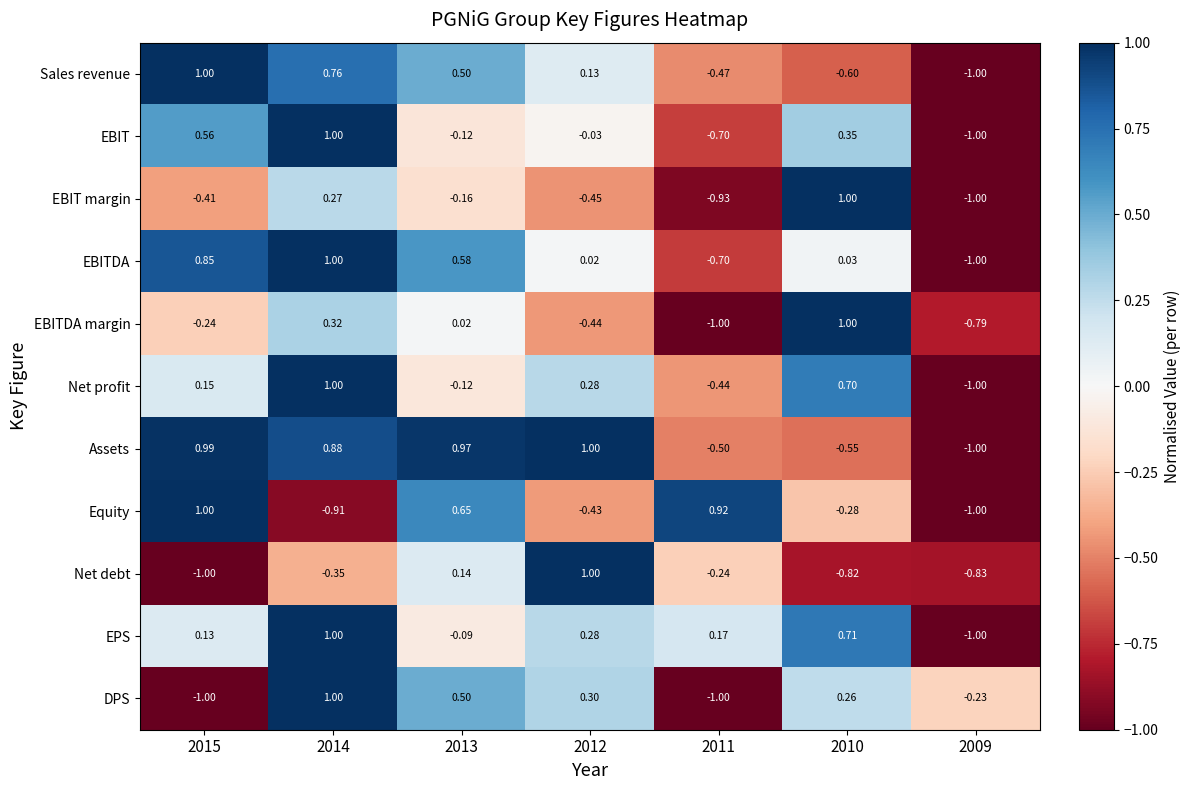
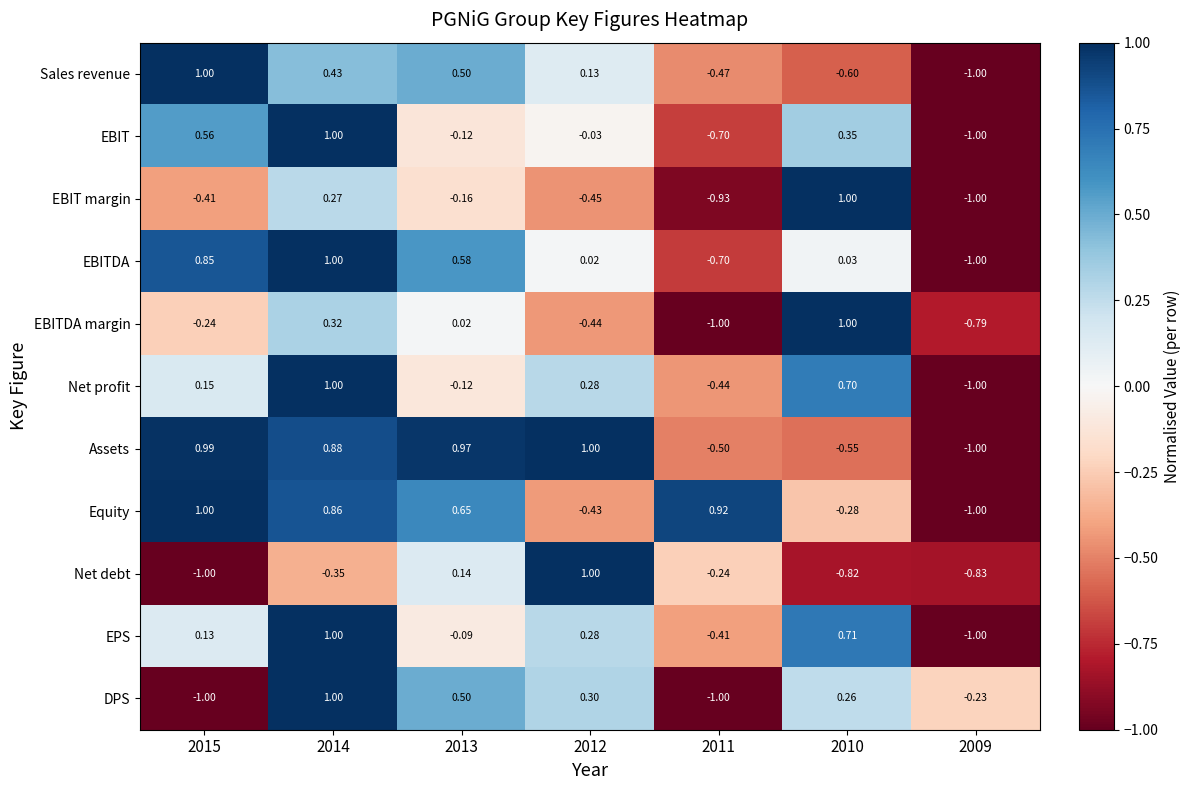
Sales revenue, 2014: 0.76 -> 0.43
Equity, 2014: -0.91 -> 0.86
EPS, 2011: 0.17 -> -0.41
